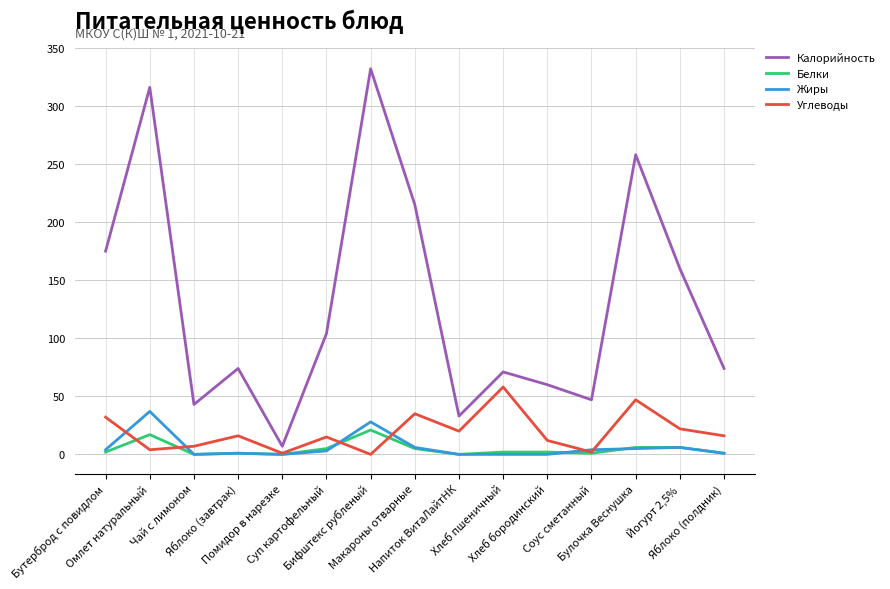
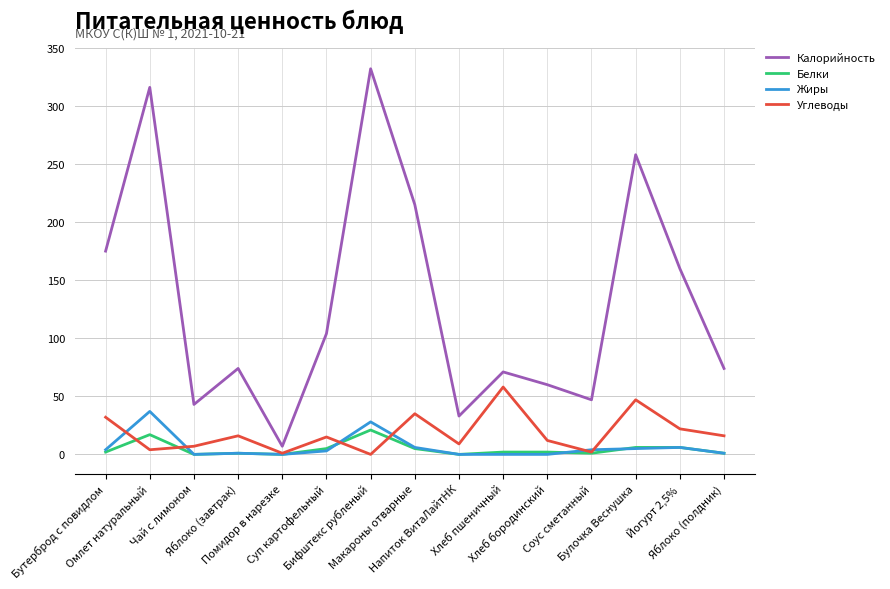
Углеводы, Напиток ВитаЛайтНК: 20 -> 9
